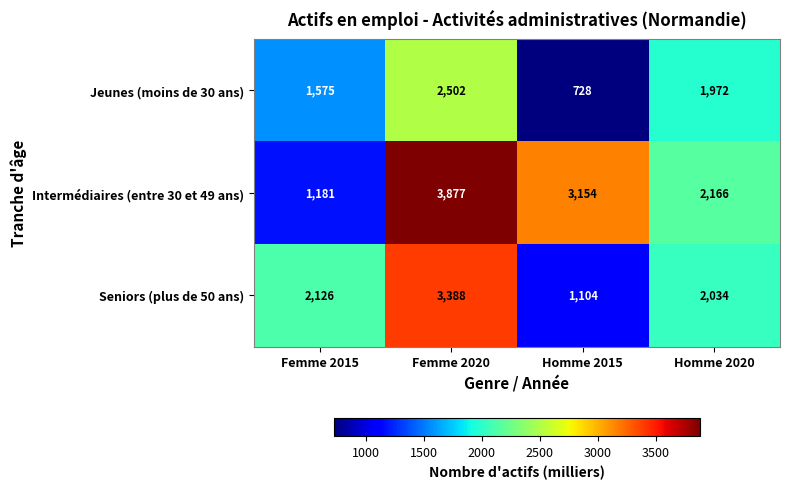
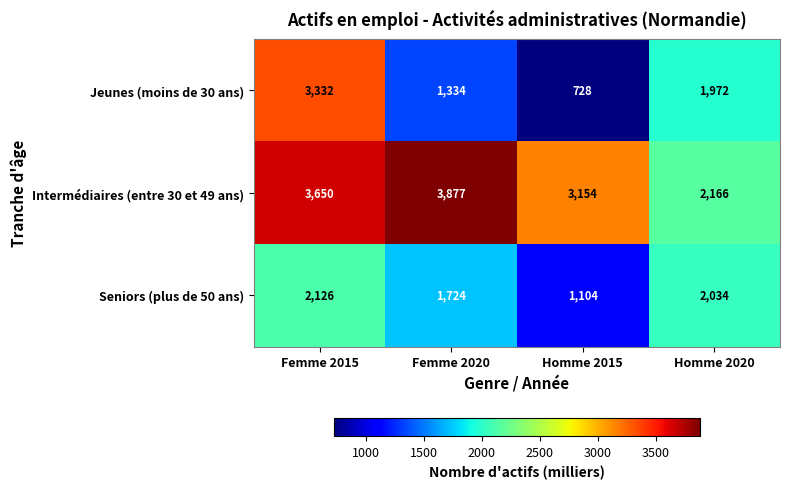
Jeunes (moins de 30 ans), Femme 2015: 1,575 -> 3,332
Jeunes (moins de 30 ans), Femme 2020: 2,502 -> 1,334
Intermédiaires (entre 30 et 49 ans), Femme 2015: 1,181 -> 3,650
Seniors (plus de 50 ans), Femme 2020: 3,388 -> 1,724
